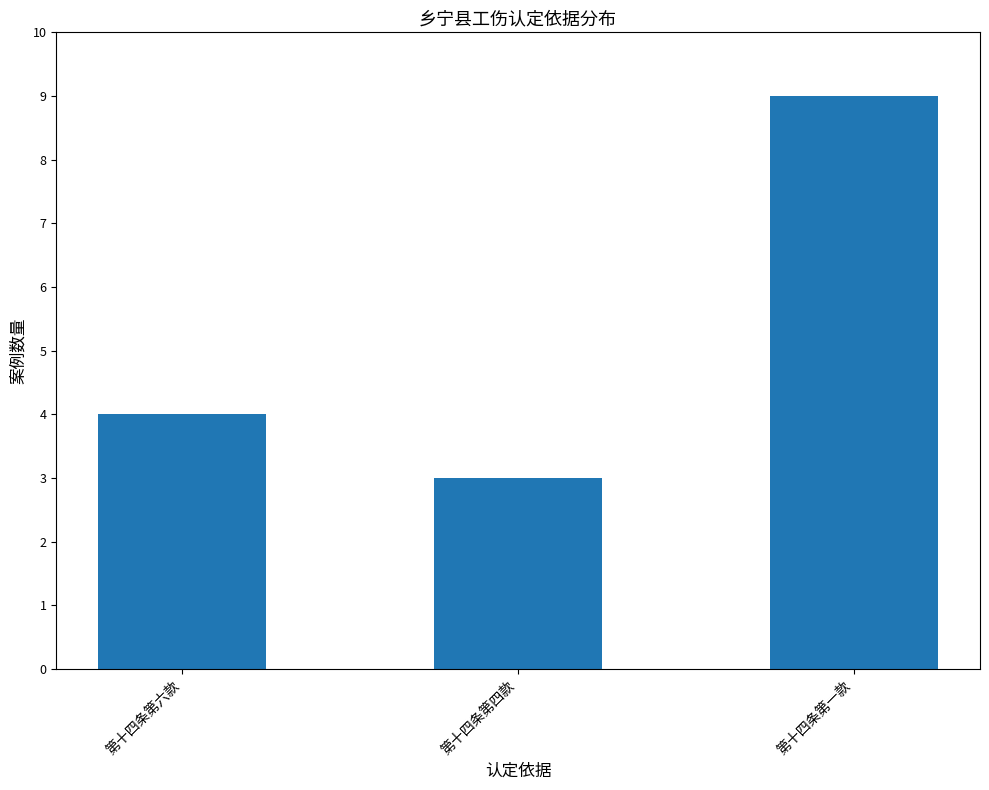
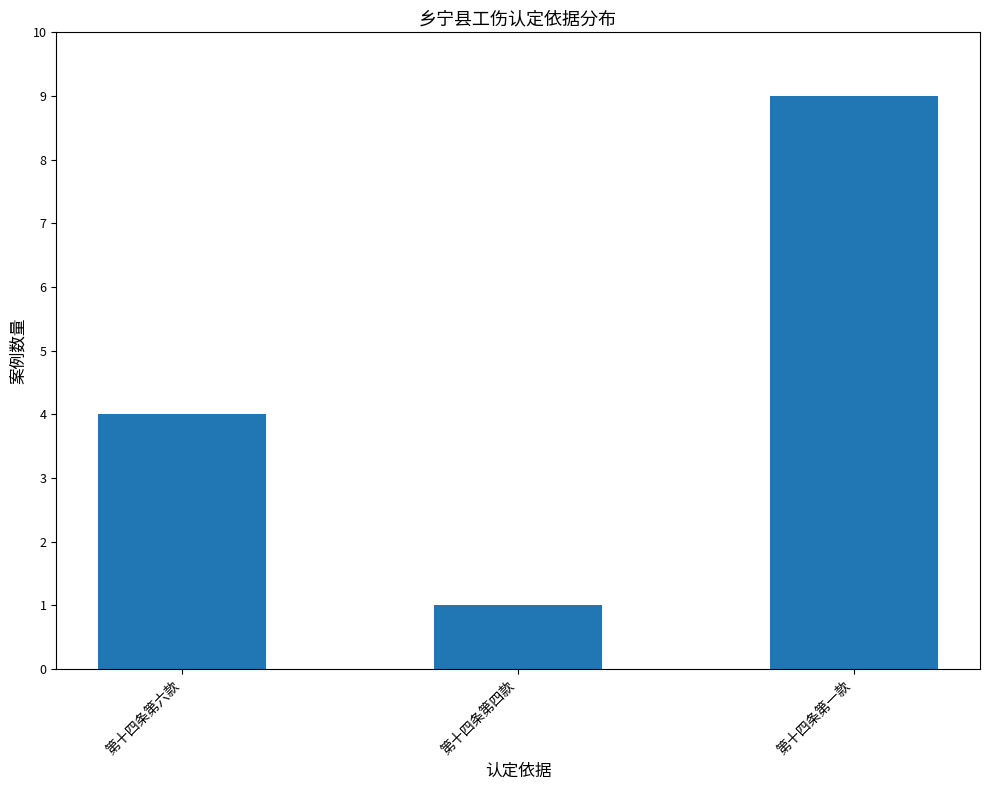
第十四条第四款: 3 -> 1
